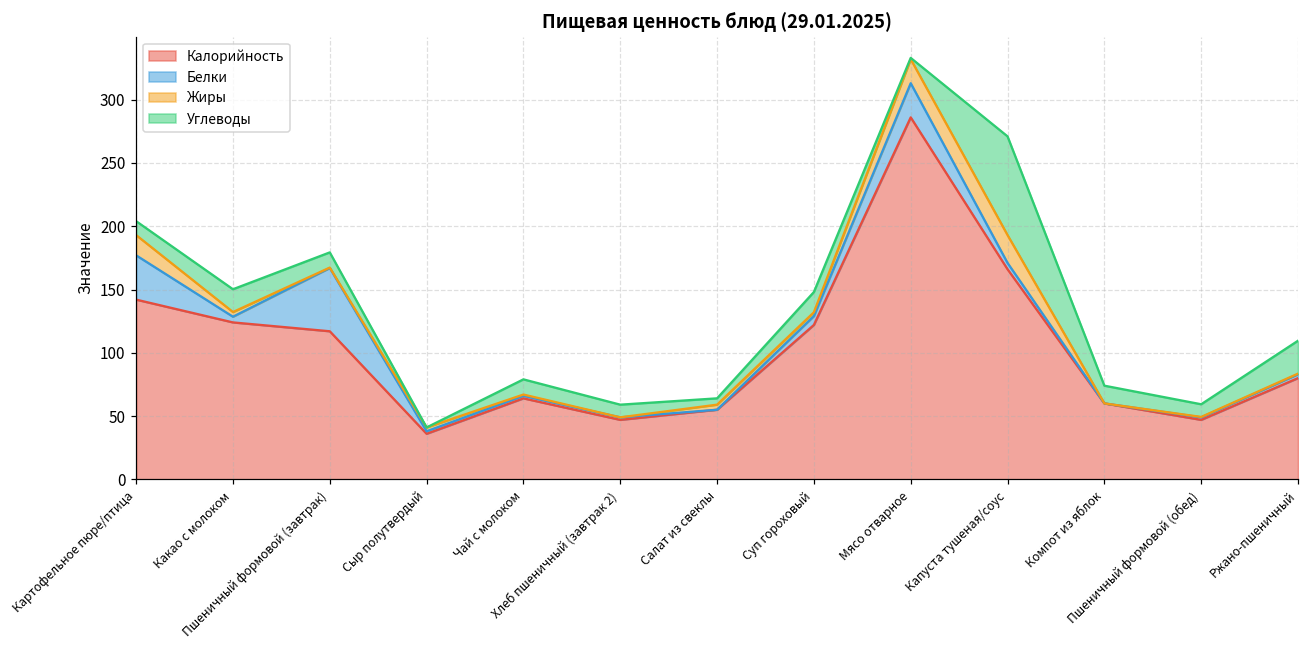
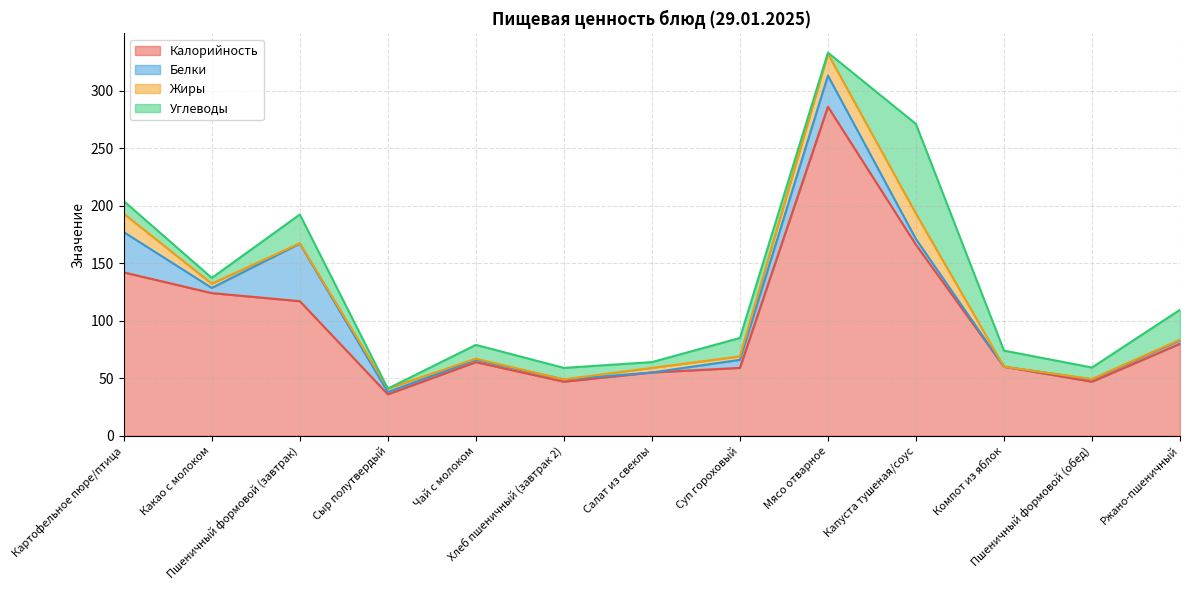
Углеводы, Какао с молоком: 18 -> 5
Углеводы, Пшеничный формовой (завтрак): 12 -> 25
Калорийность, Суп гороховый: 122 -> 59
